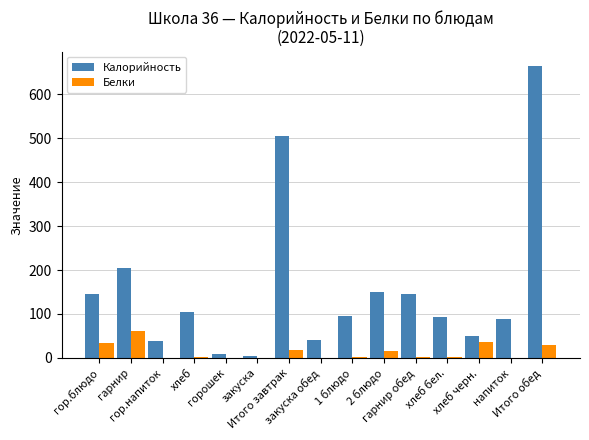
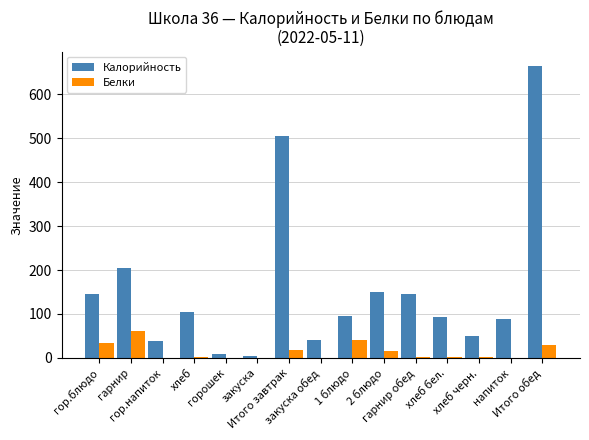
Белки, 1 блюдо: 0 -> 40
Белки, хлеб черн.: 40 -> 0
